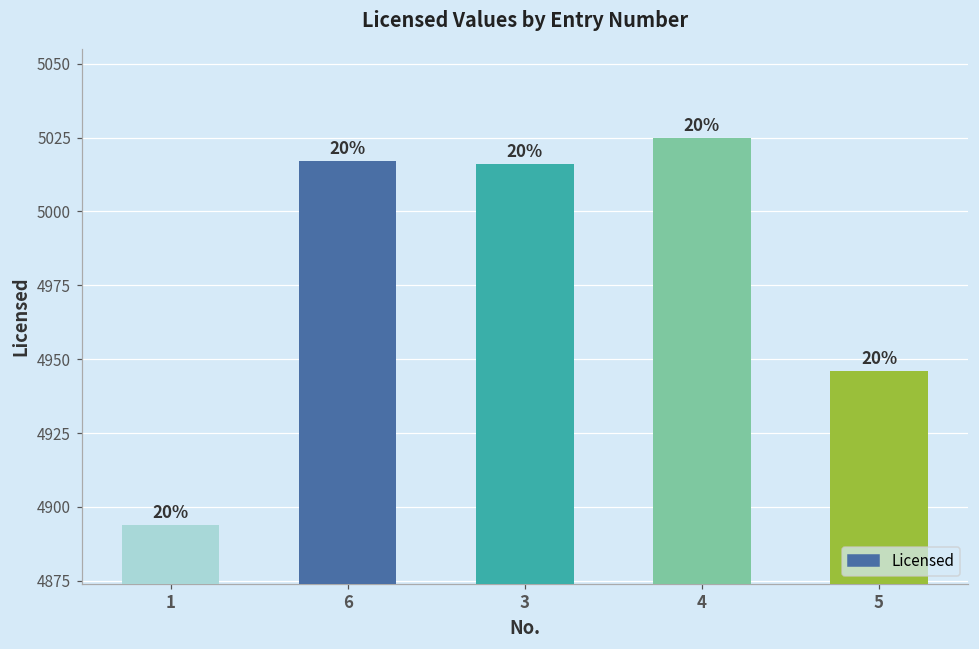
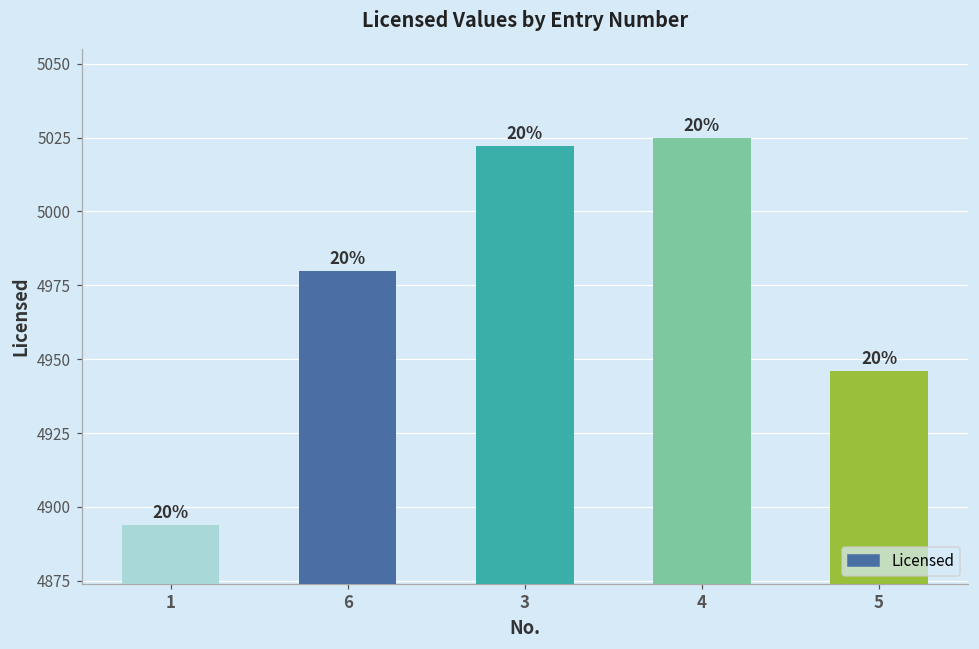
6: 5017 -> 4980
3: 5016 -> 5022
